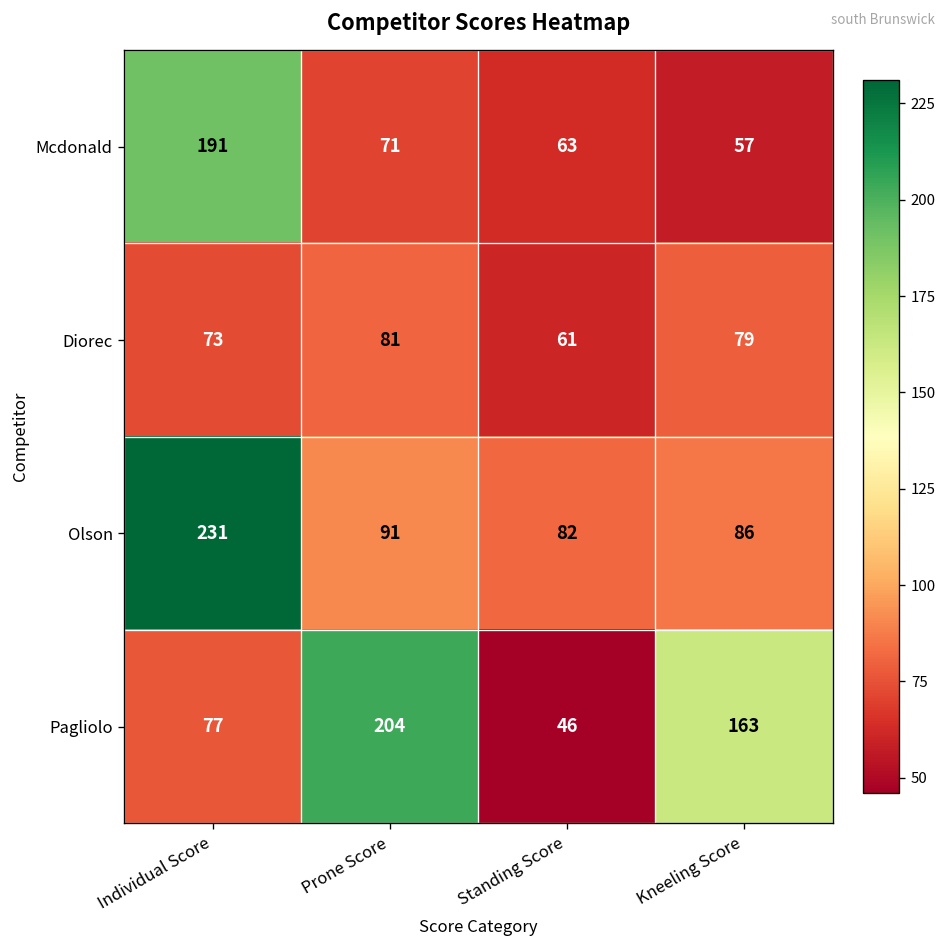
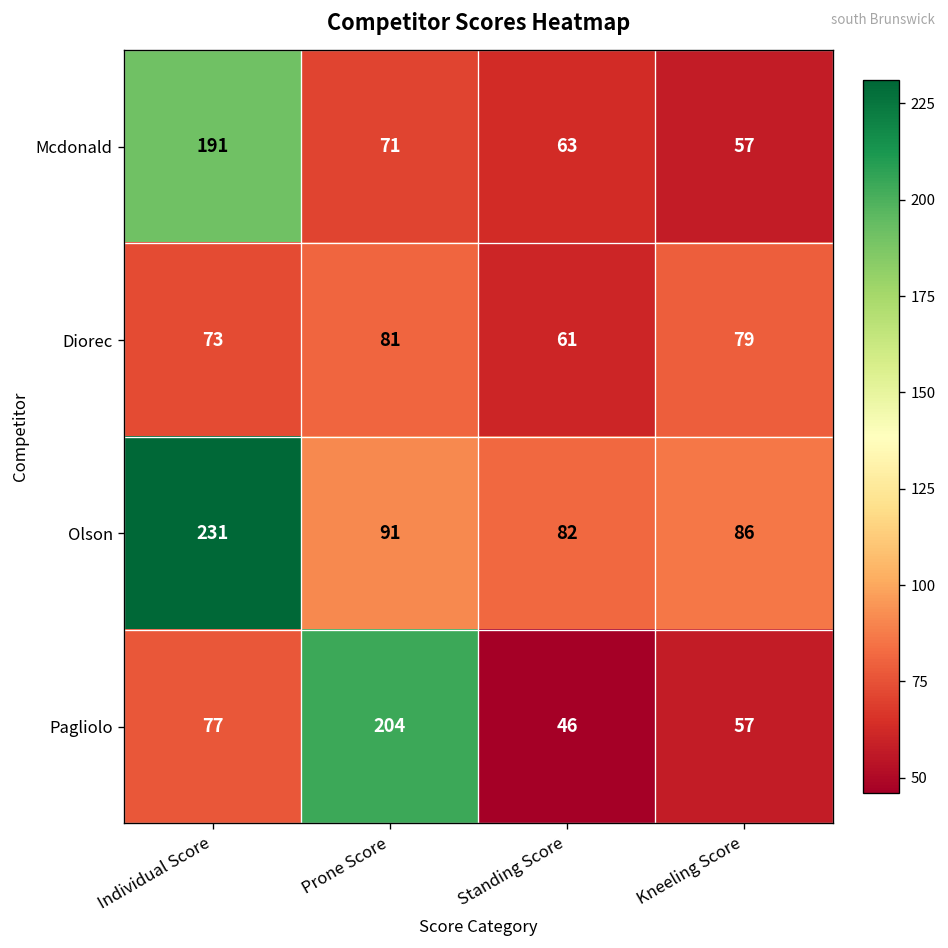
Pagliolo, Kneeling Score: 163 -> 57
